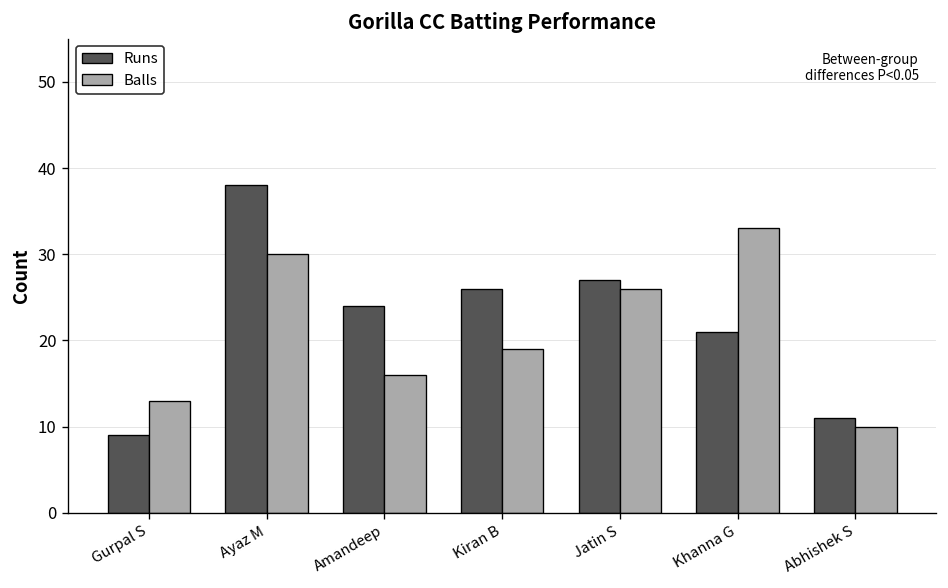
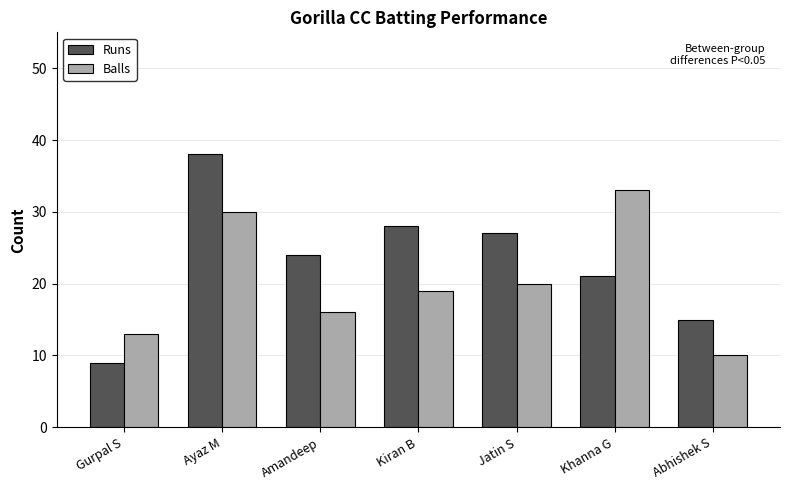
Runs, Kiran B: 26 -> 28
Balls, Jatin S: 26 -> 20
Runs, Abhishek S: 11 -> 15
